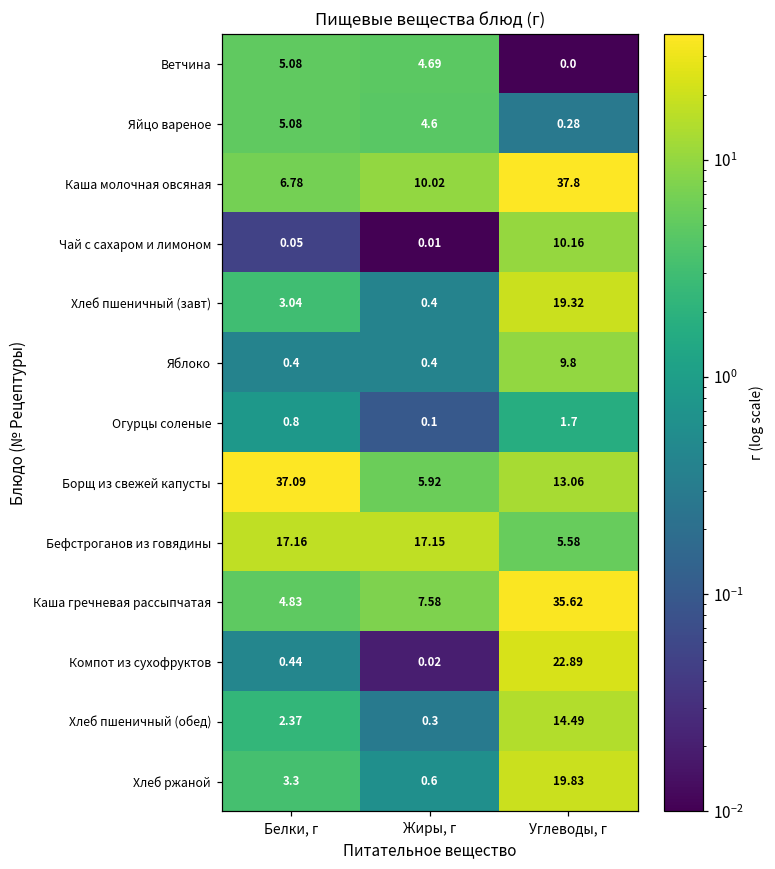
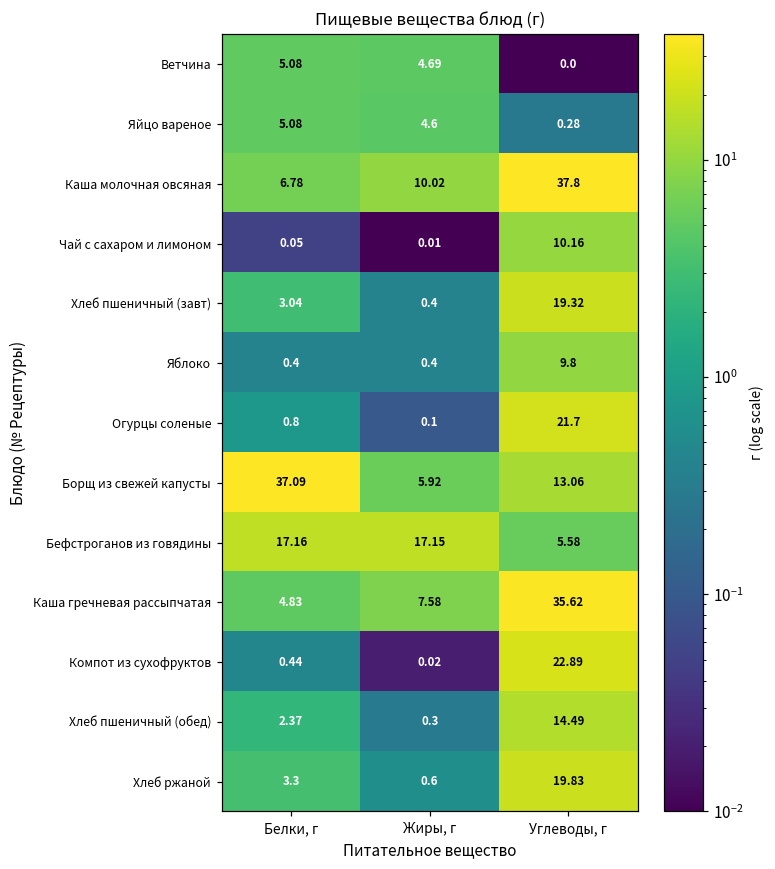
Огурцы соленые, Углеводы, г: 1.7 -> 21.7
